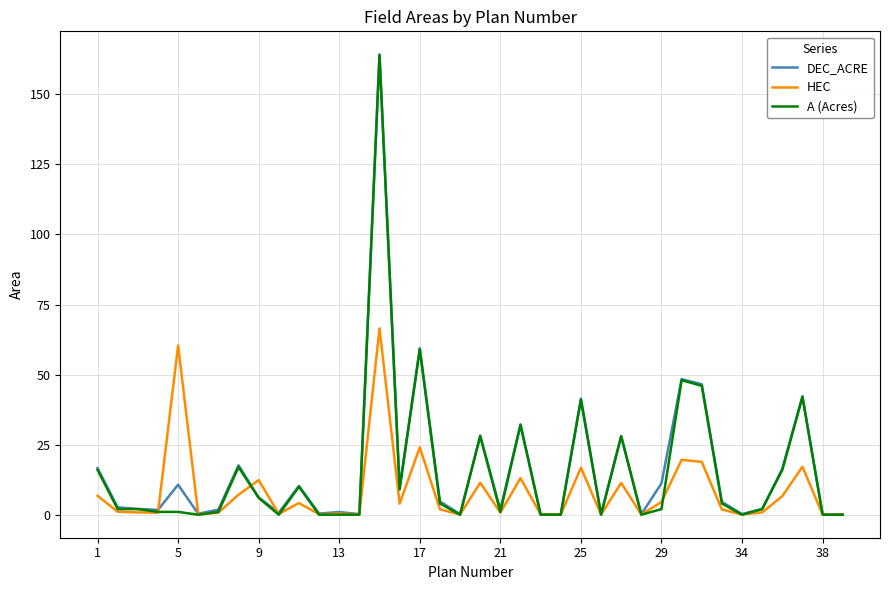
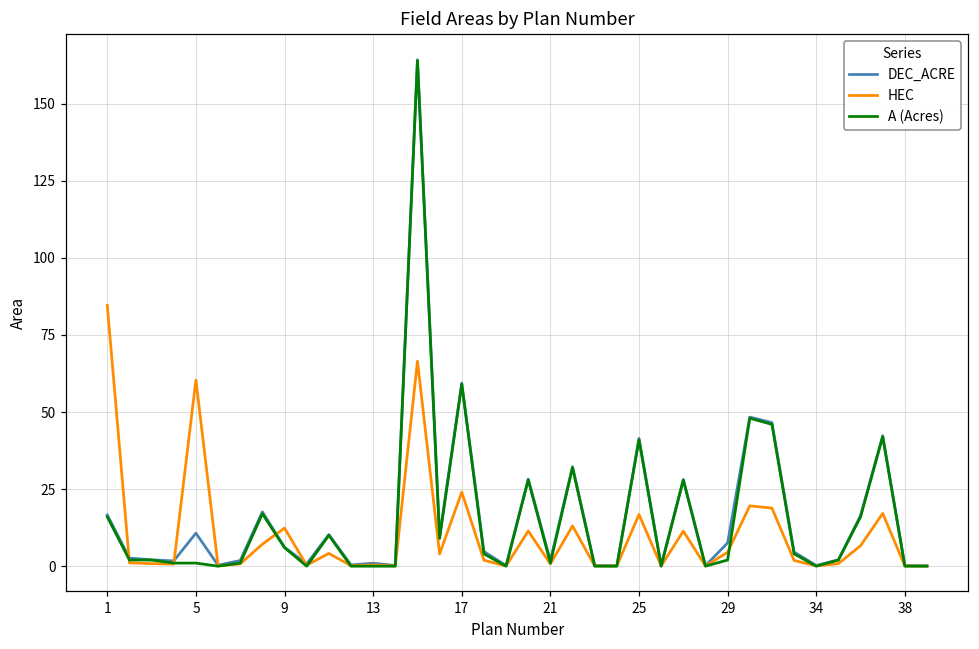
HEC, 1: 7 -> 85
DEC_ACRE, 29: 11 -> 8
